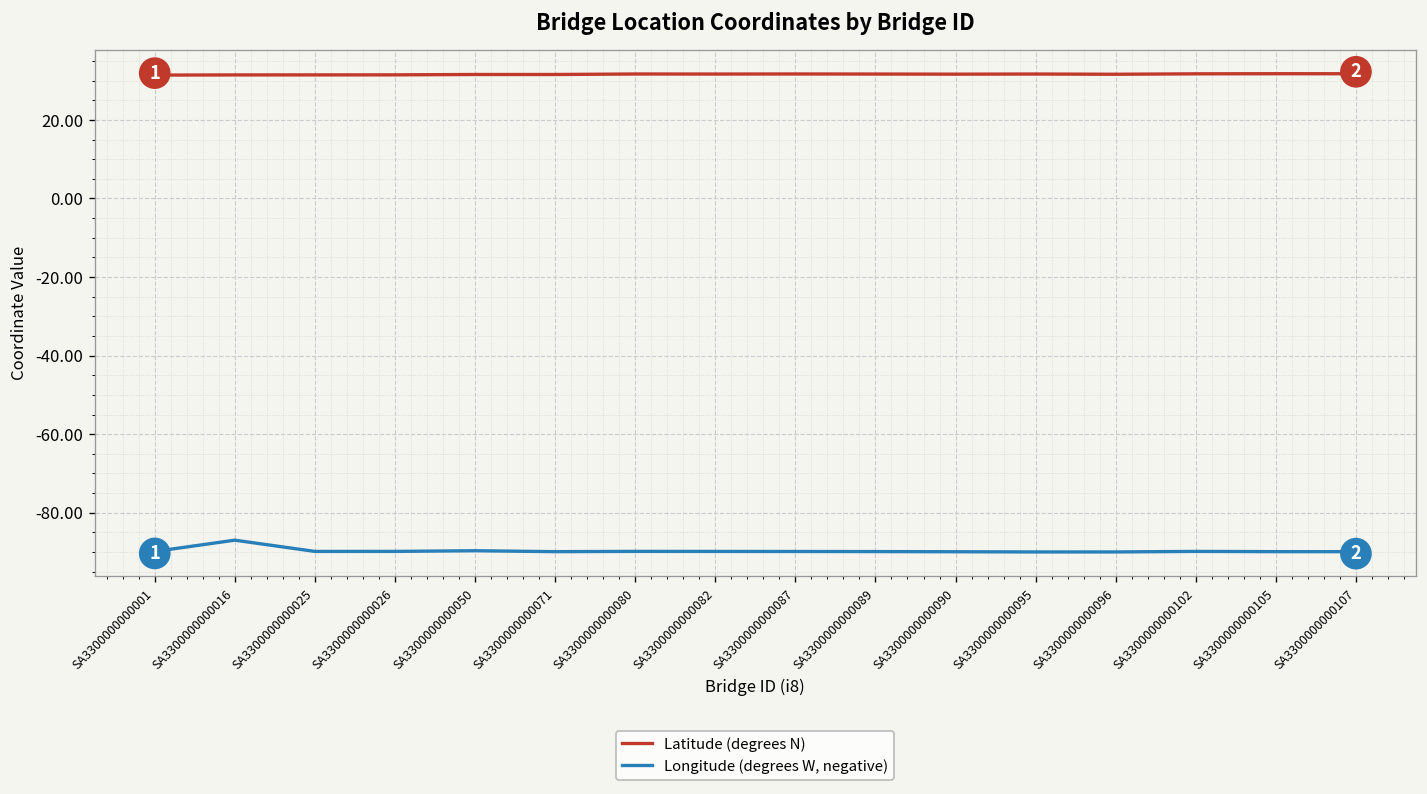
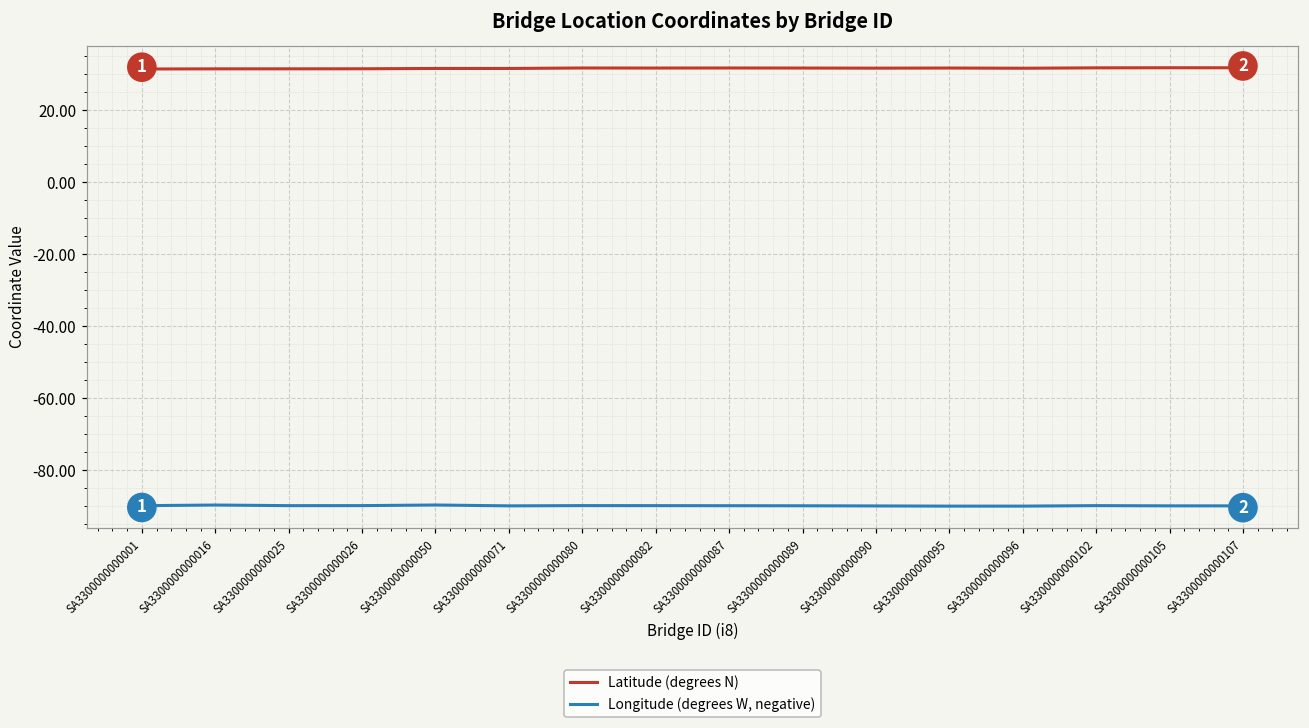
Longitude (degrees W, negative), SA3300000000016: -87 -> -90
